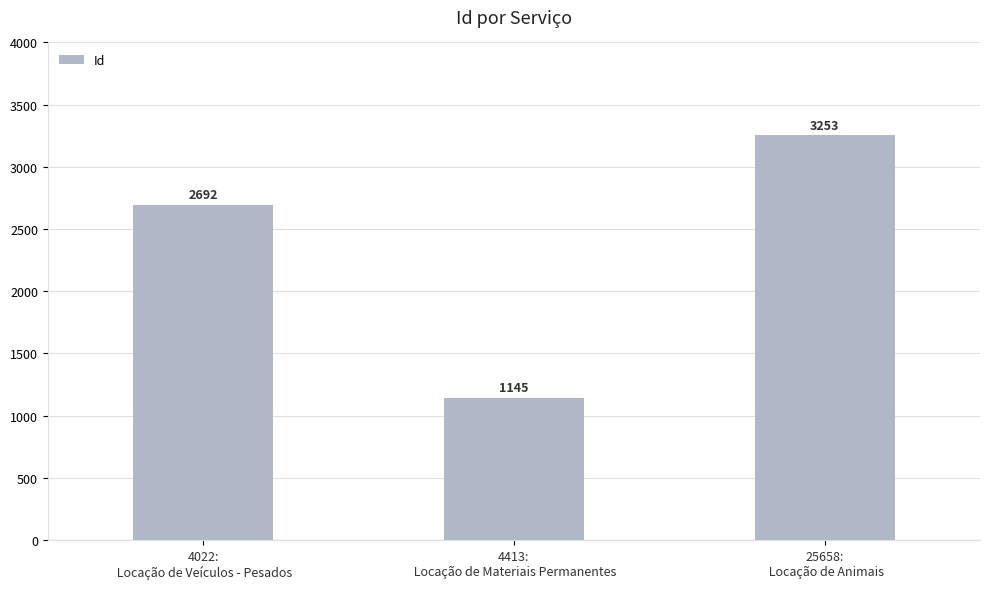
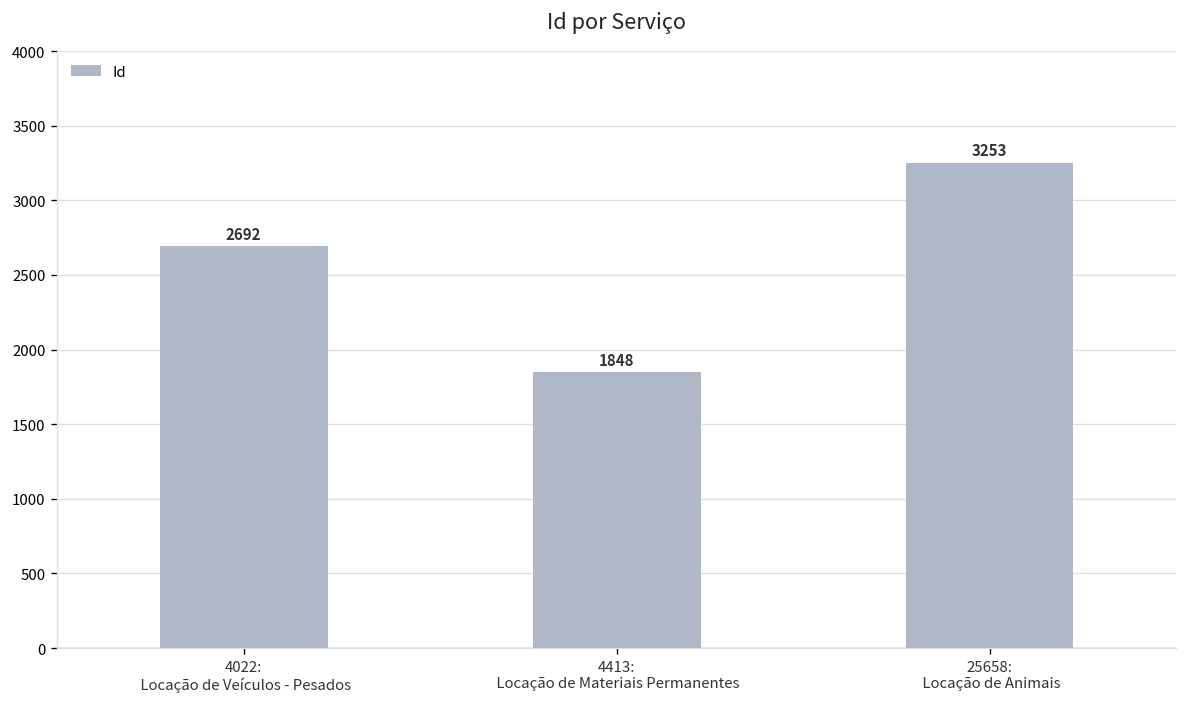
4413: Locação de Materiais Permanentes: 1145 -> 1848
